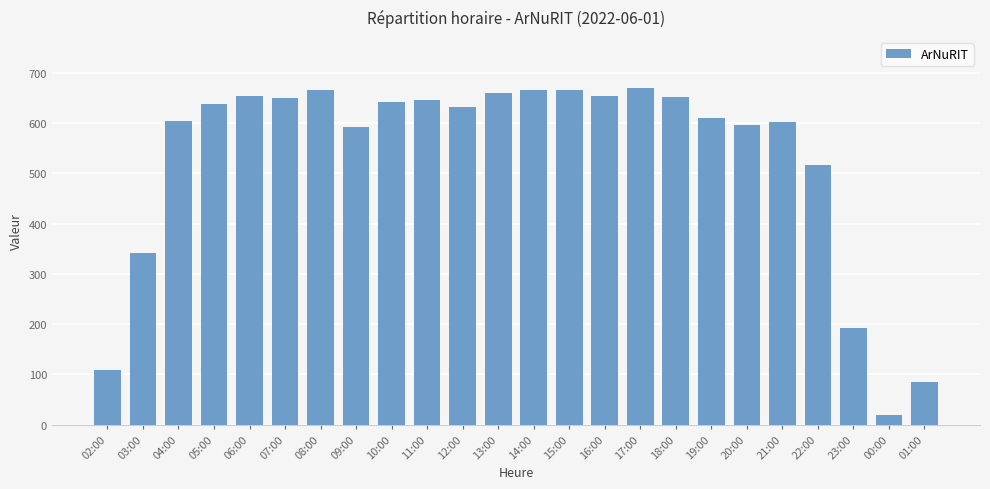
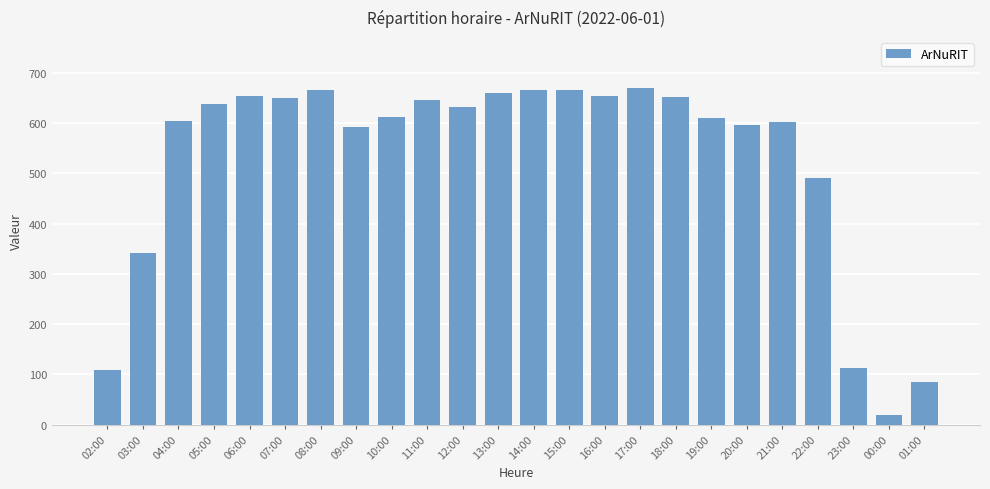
10:00: 640 -> 610
22:00: 520 -> 490
23:00: 190 -> 110
